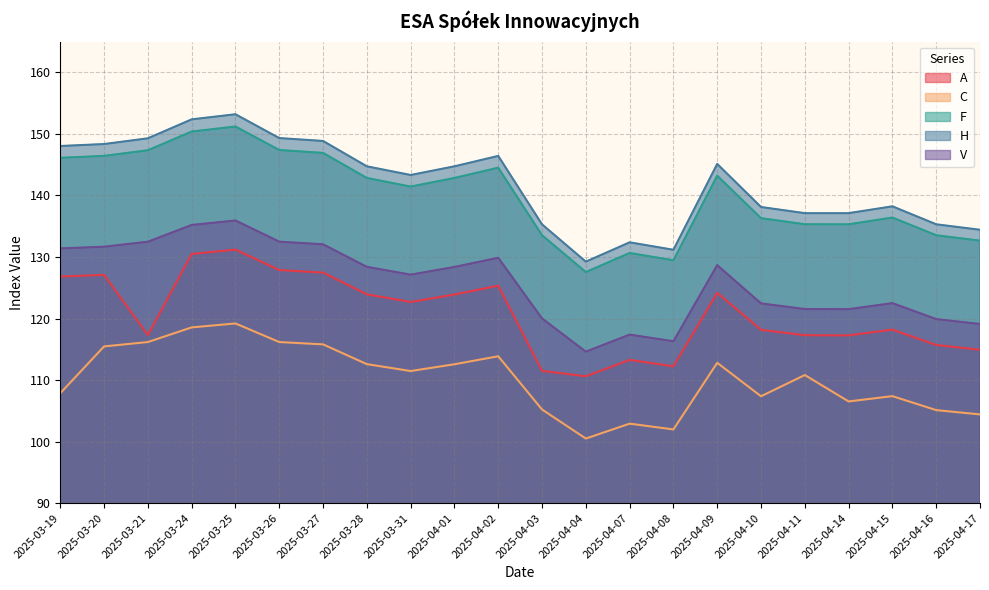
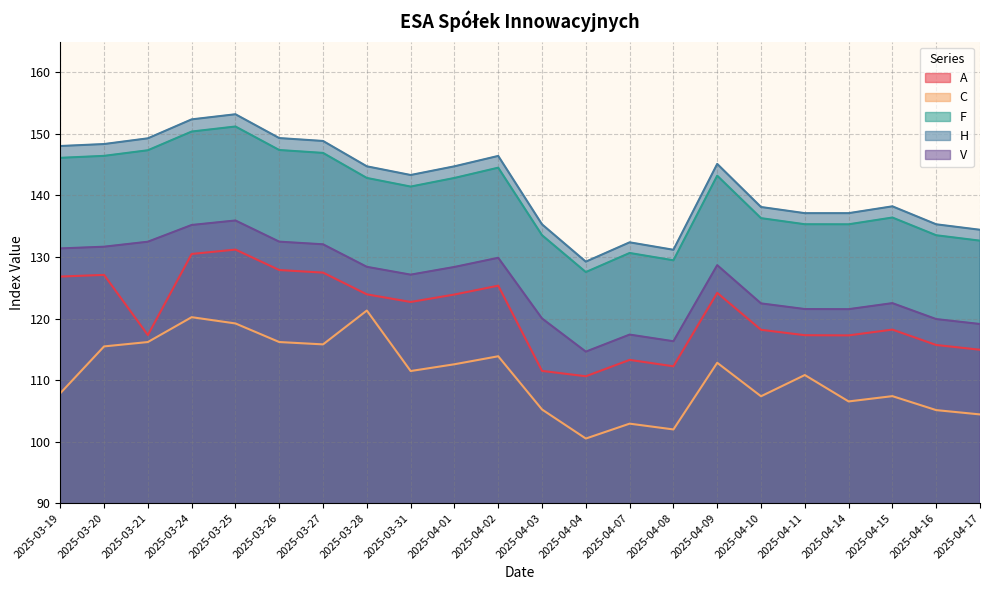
C, 2025-03-24: 119 -> 120
C, 2025-03-28: 113 -> 121
